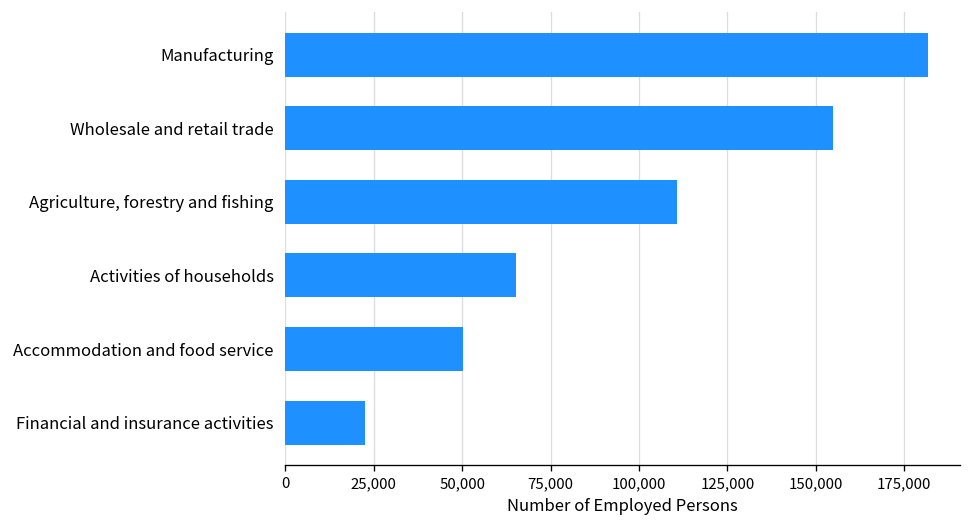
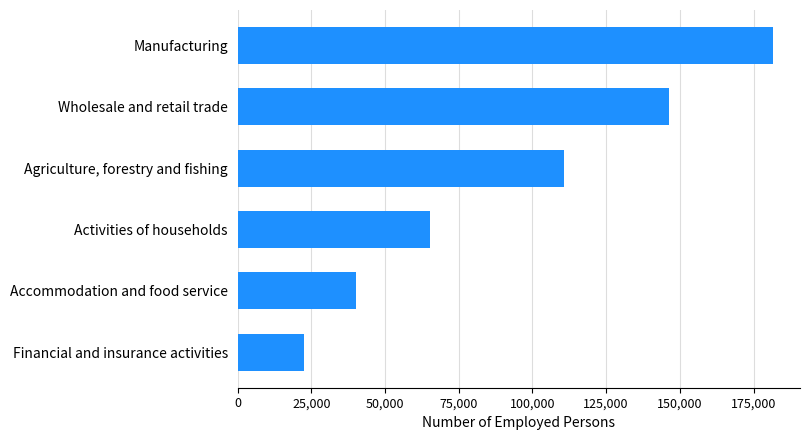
Wholesale and retail trade: 155,000 -> 146,000
Accommodation and food service: 50,000 -> 40,000
